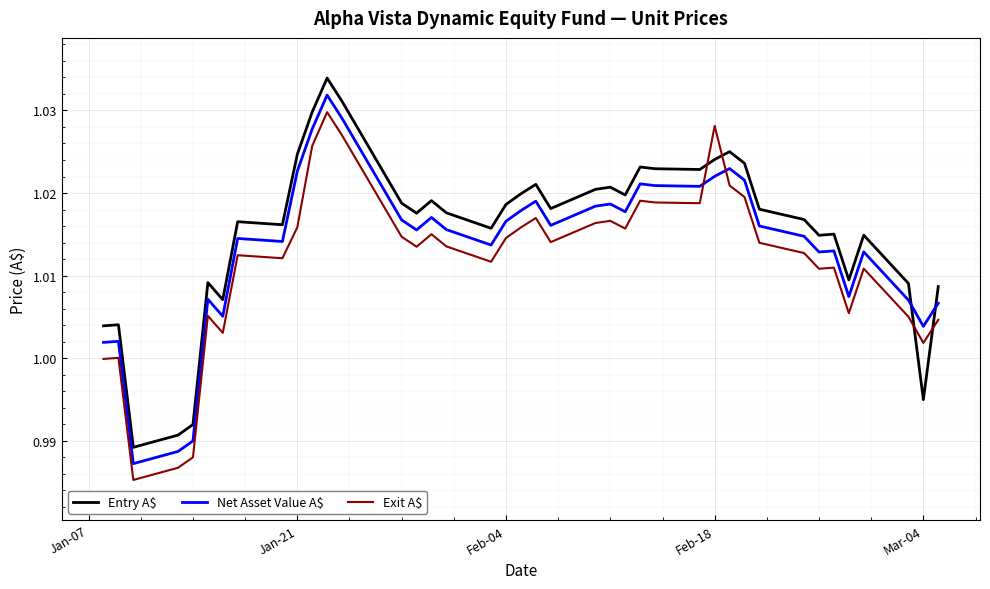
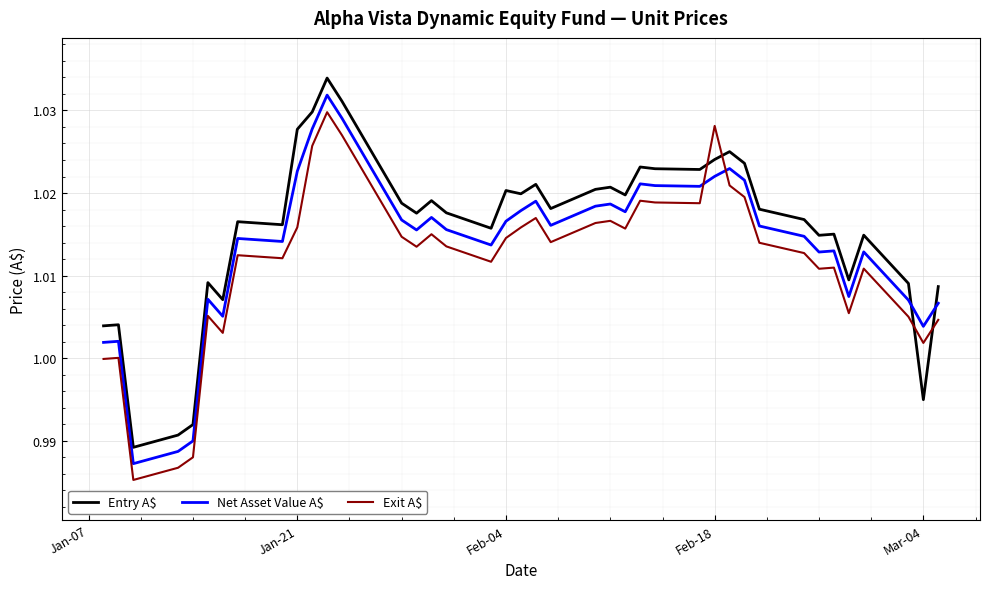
Entry A$, Jan-21: 1.025 -> 1.028
Entry A$, Feb-04: 1.019 -> 1.020
